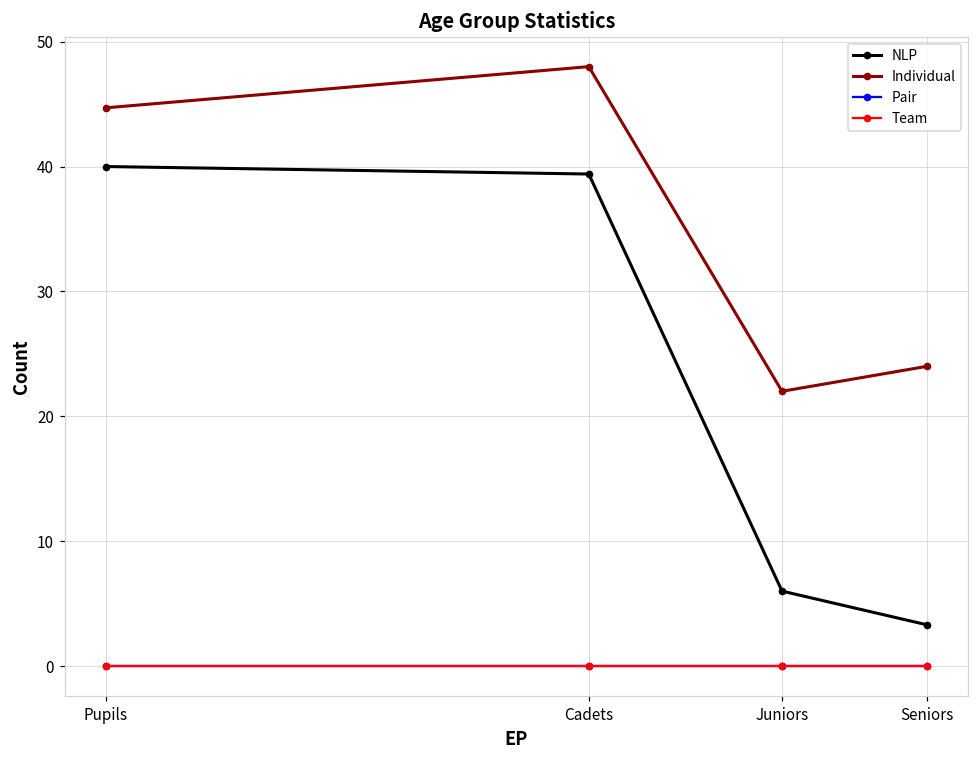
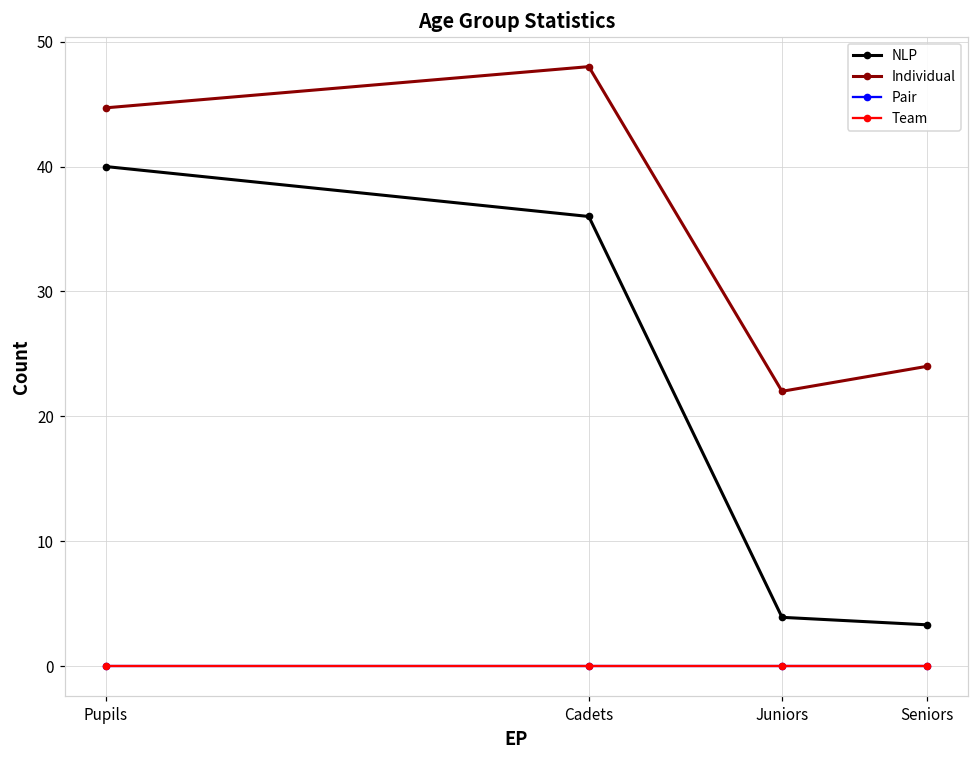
NLP, Cadets: 39.4 -> 36.0
NLP, Juniors: 6.0 -> 3.9
